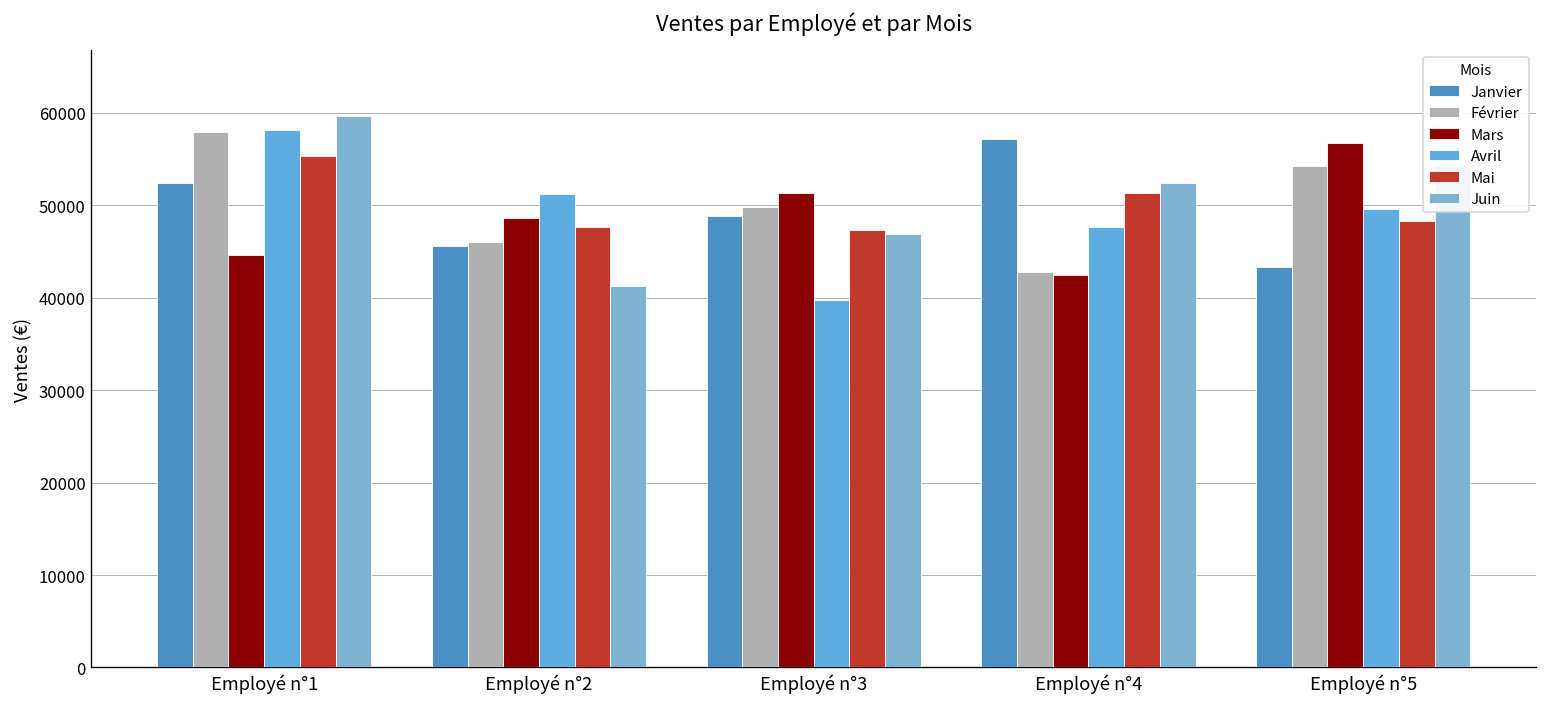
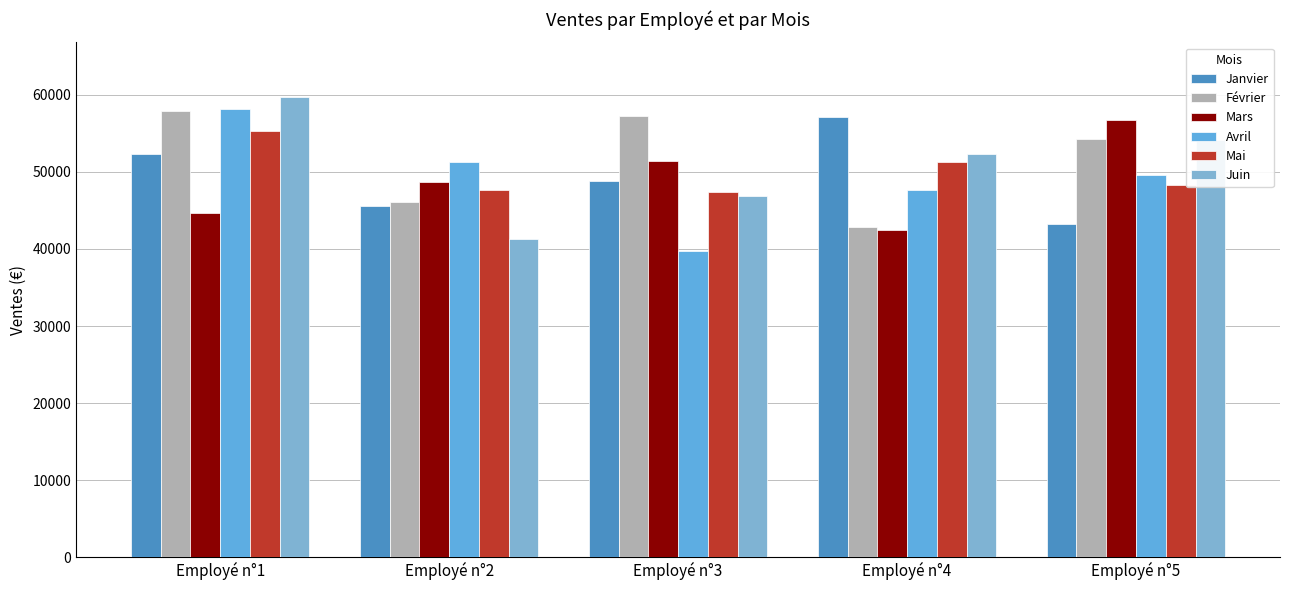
Février, Employé n°3: 50000 -> 57000
